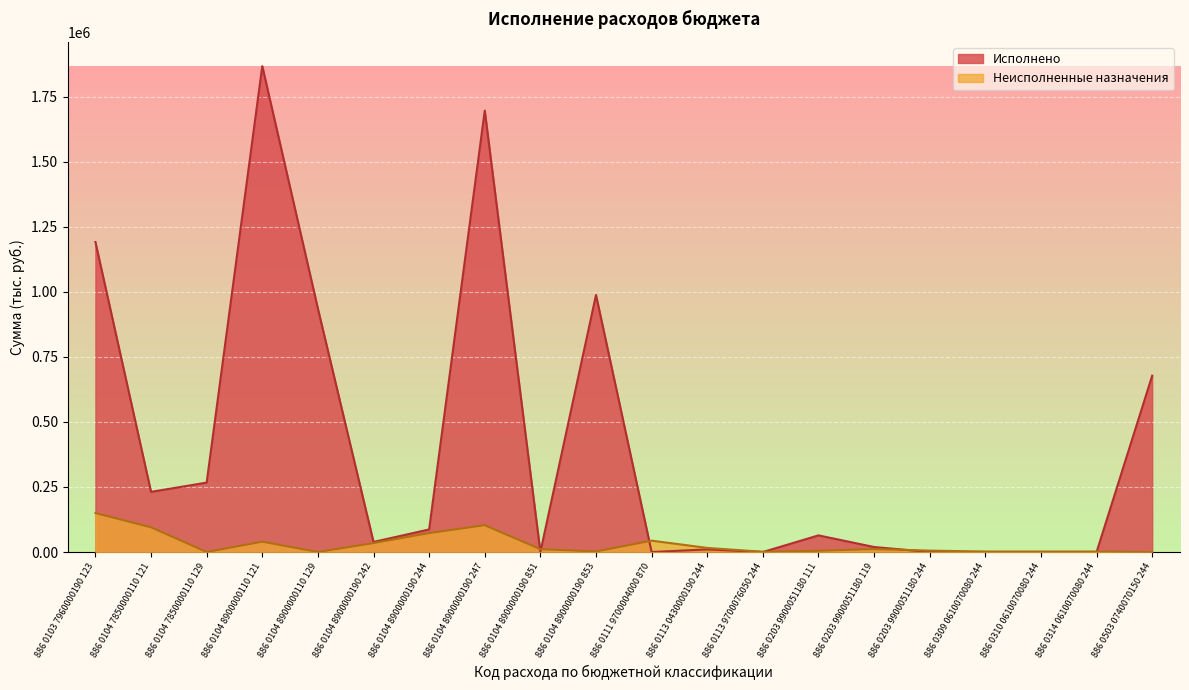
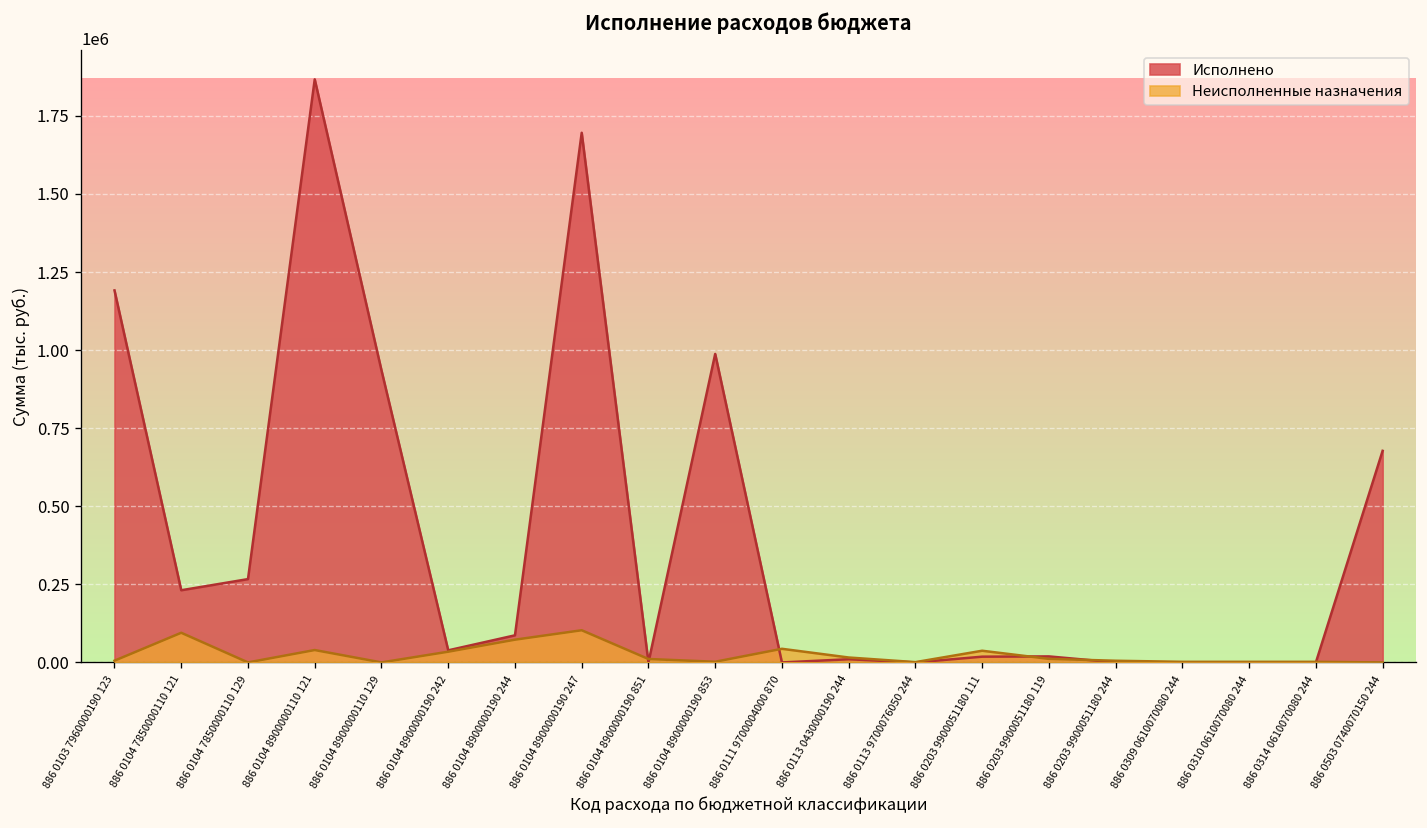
Неисполненные назначения, 886 0103 7960000190 123: 150000 -> 10000
Исполнено, 886 0203 9900051180 111: 60000 -> 20000
Неисполненные назначения, 886 0203 9900051180 111: 0 -> 40000
